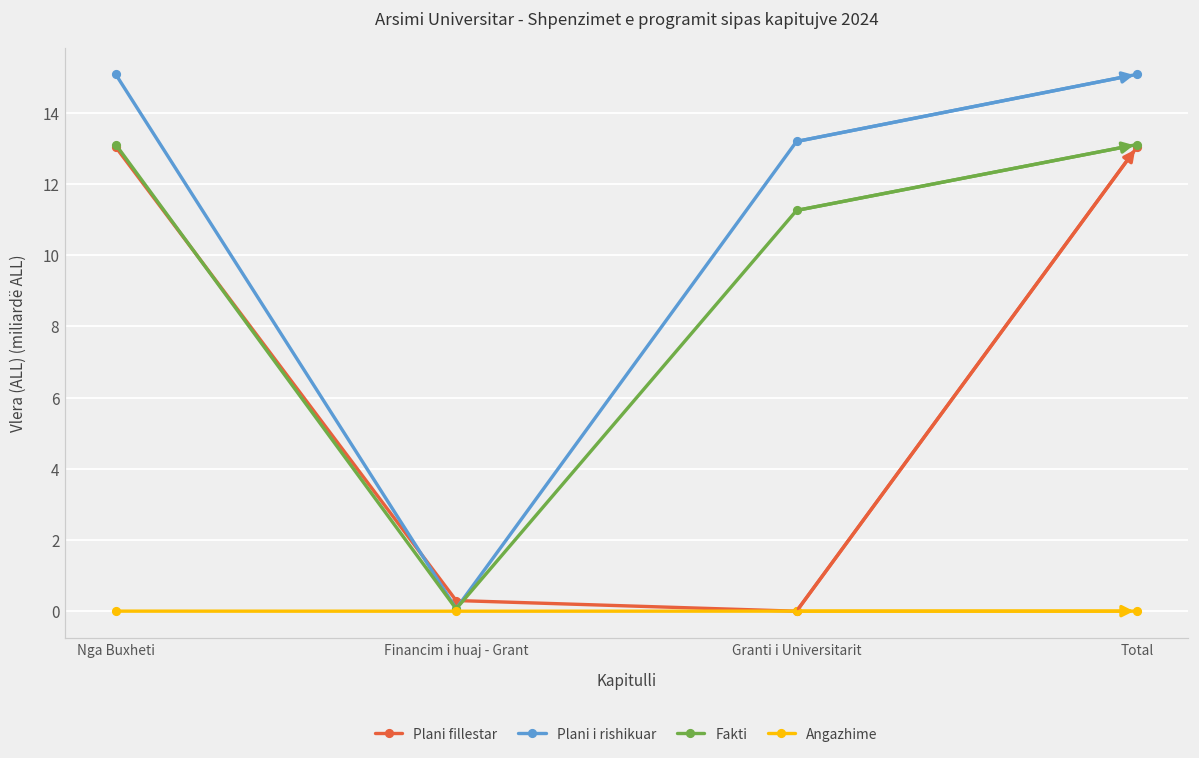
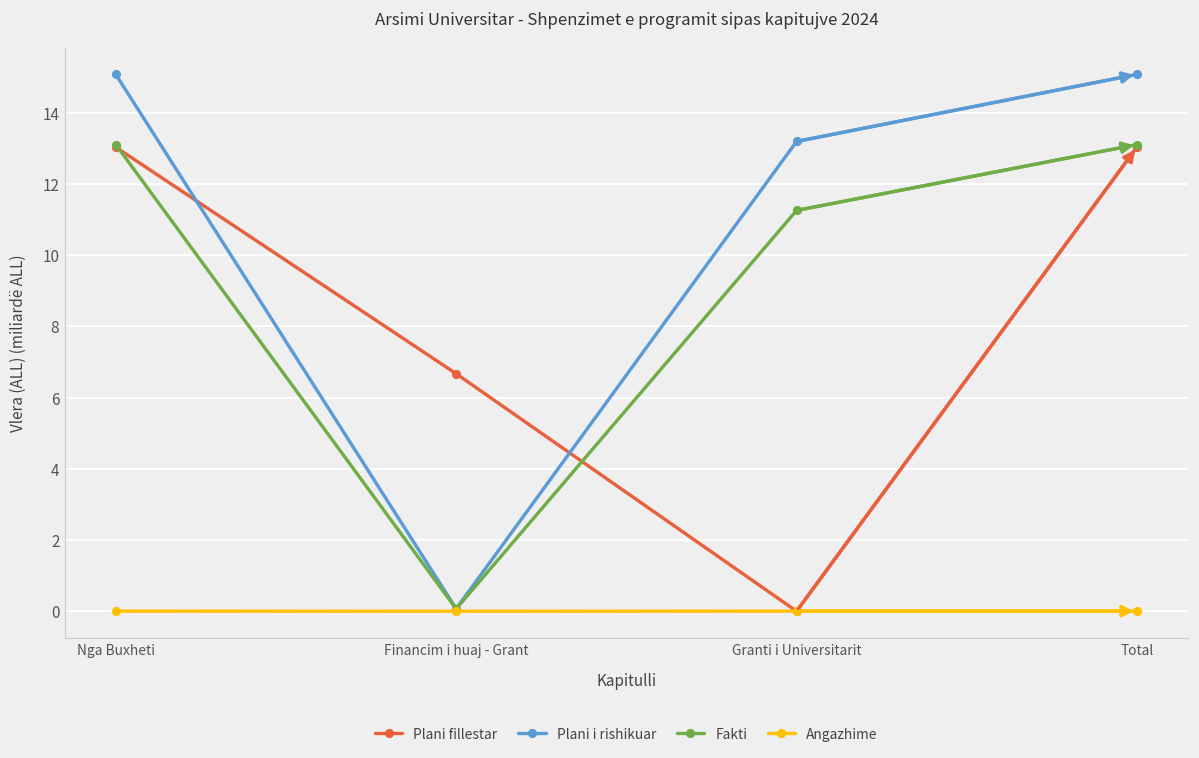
Plani fillestar, Financim i huaj - Grant: 0.3 -> 6.7
